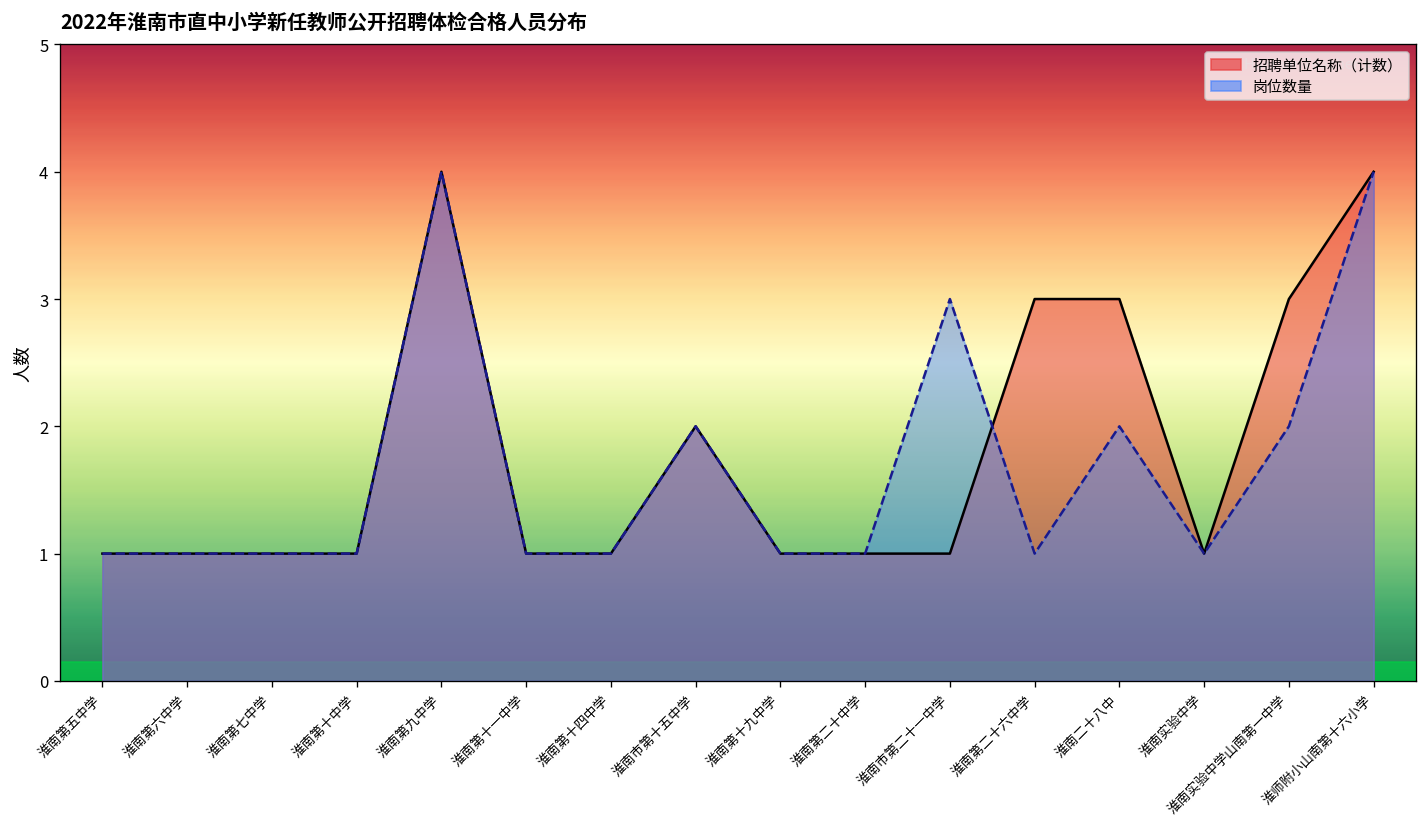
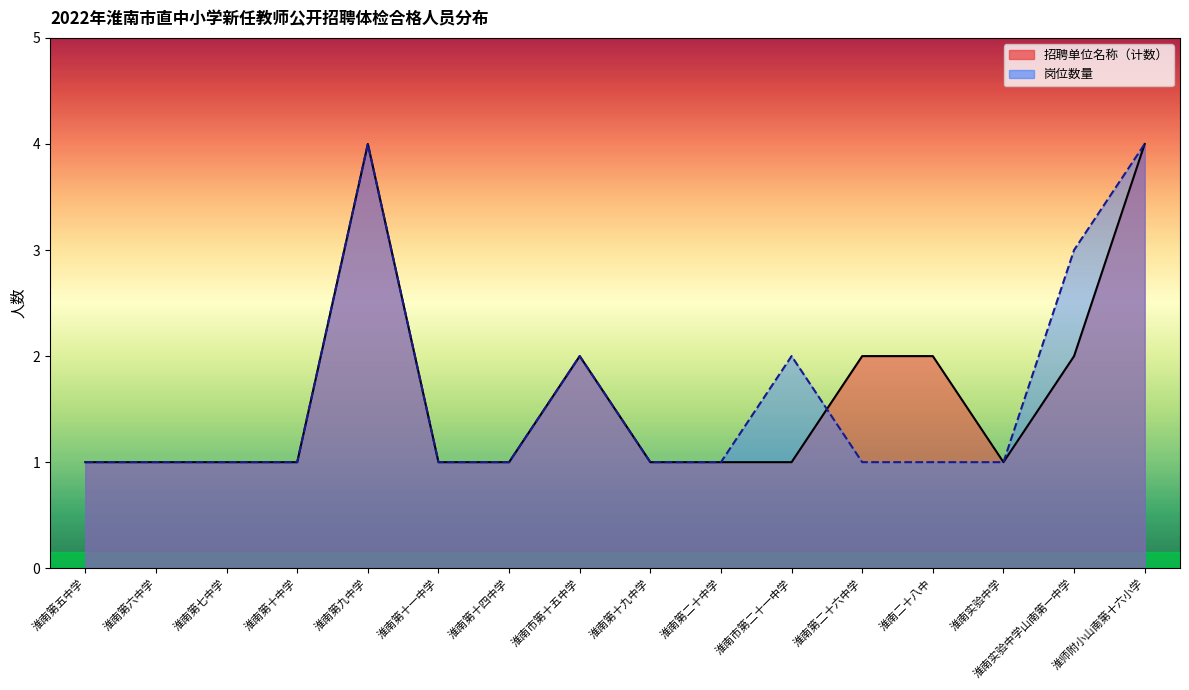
岗位数量, 淮南市第二十一中学: 3 -> 2
招聘单位名称（计数）, 淮南第二十六中学: 3 -> 2
招聘单位名称（计数）, 淮南二十八中: 3 -> 2
岗位数量, 淮南二十八中: 2 -> 1
招聘单位名称（计数）, 淮南实验中学山南第一中学: 3 -> 2
岗位数量, 淮南实验中学山南第一中学: 2 -> 3
